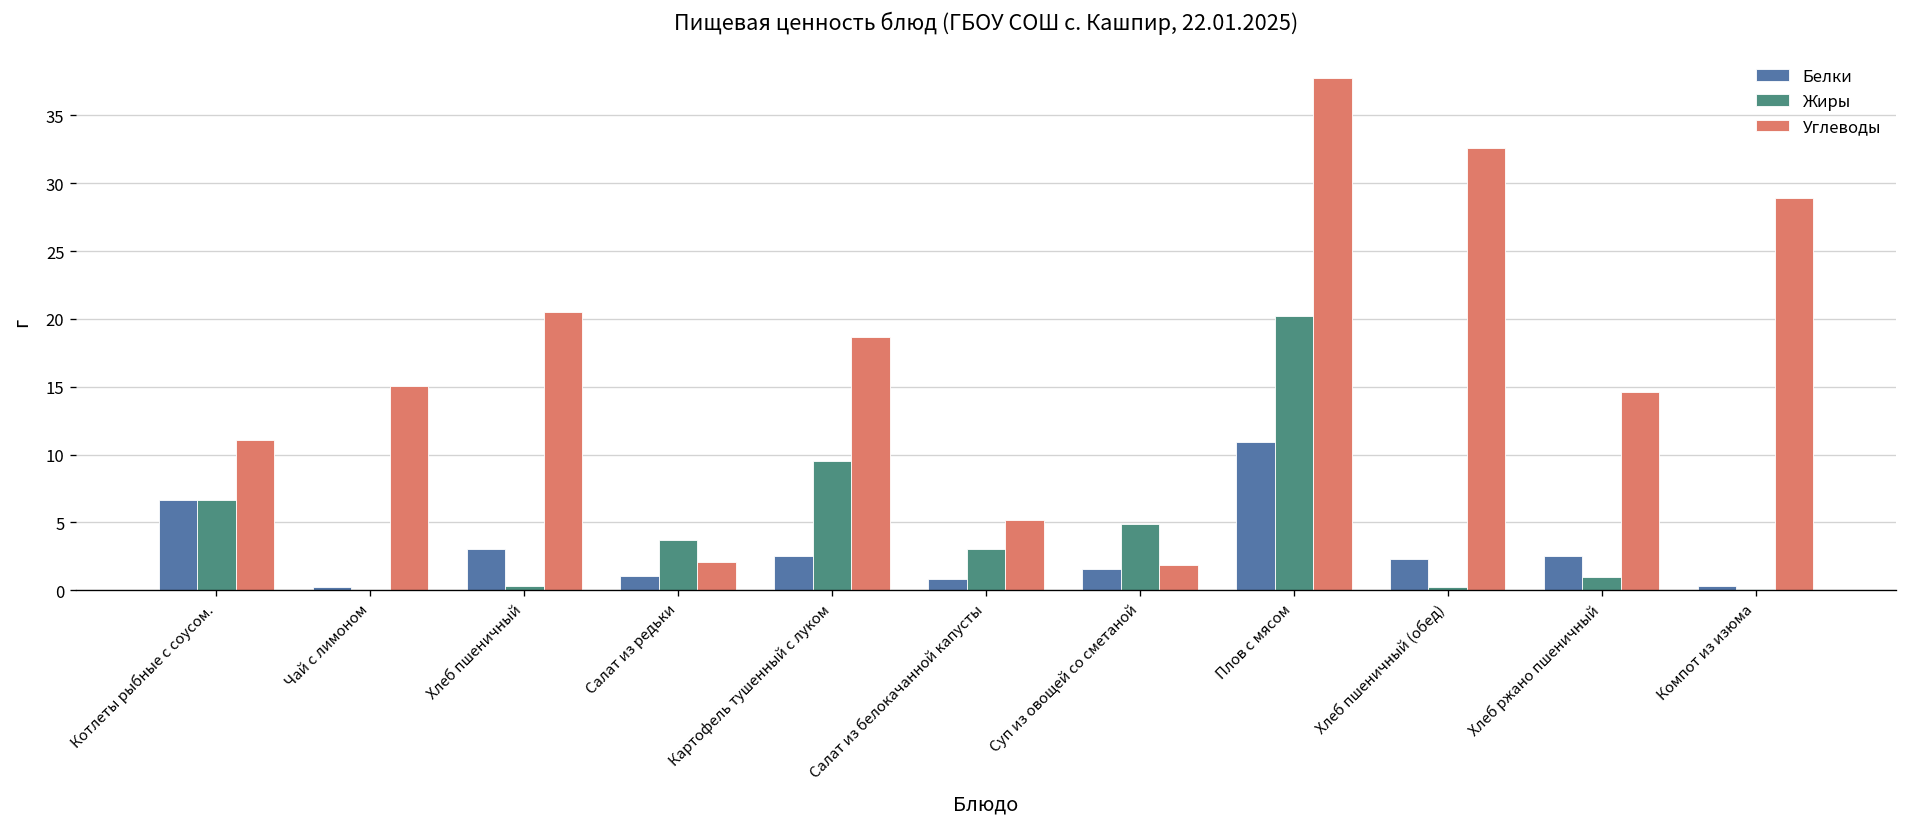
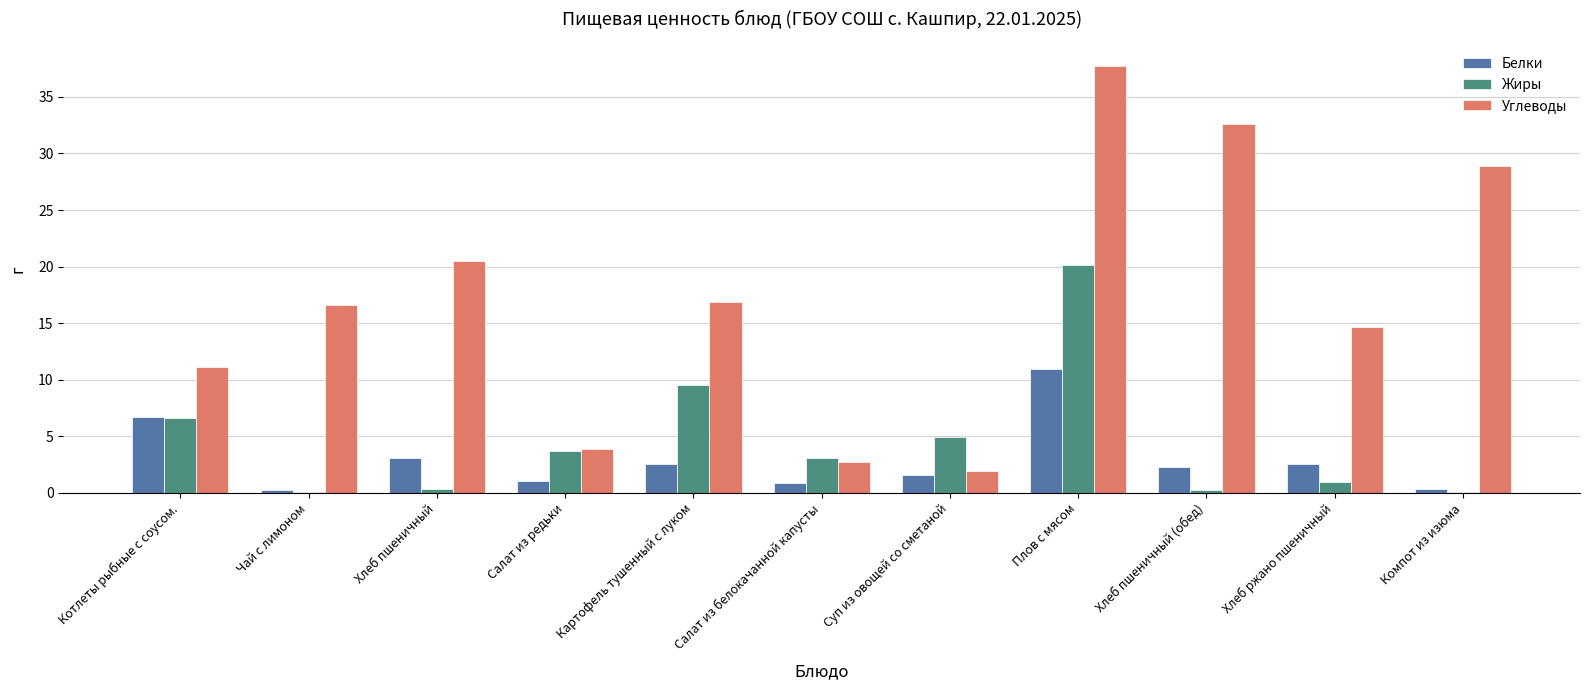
Углеводы, Чай с лимоном: 15.1 -> 16.6
Углеводы, Салат из редьки: 2.1 -> 3.9
Углеводы, Картофель тушенный с луком: 18.7 -> 16.9
Углеводы, Салат из белокачанной капусты: 5.2 -> 2.7
